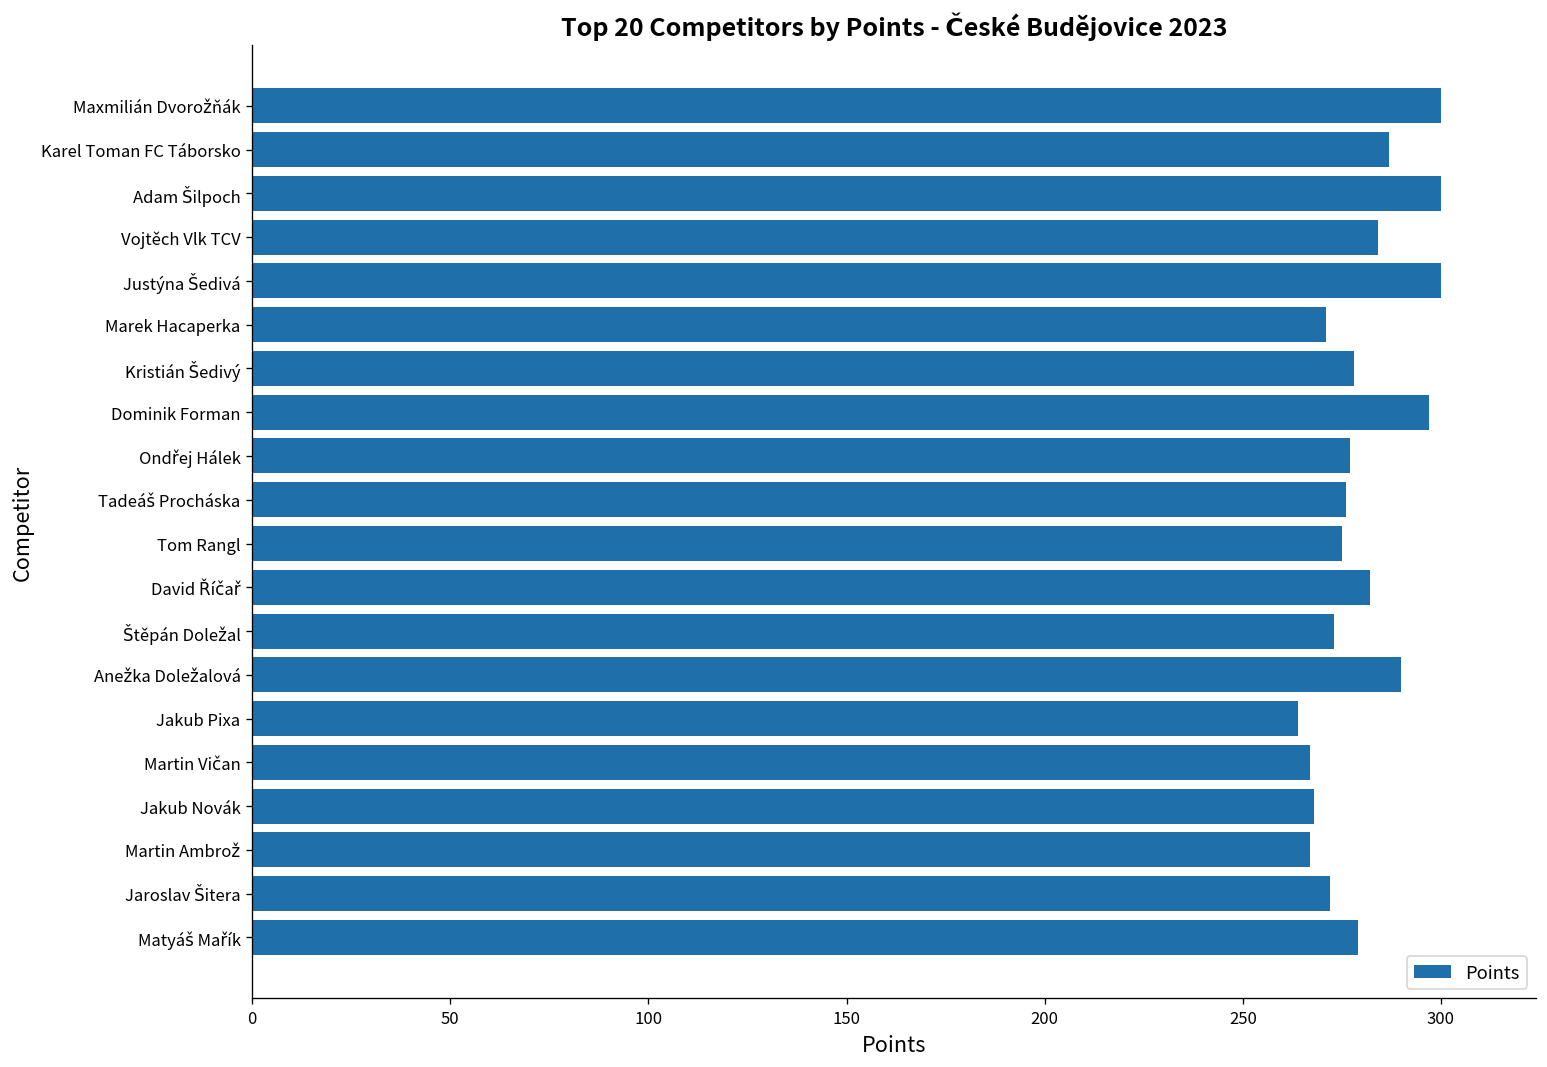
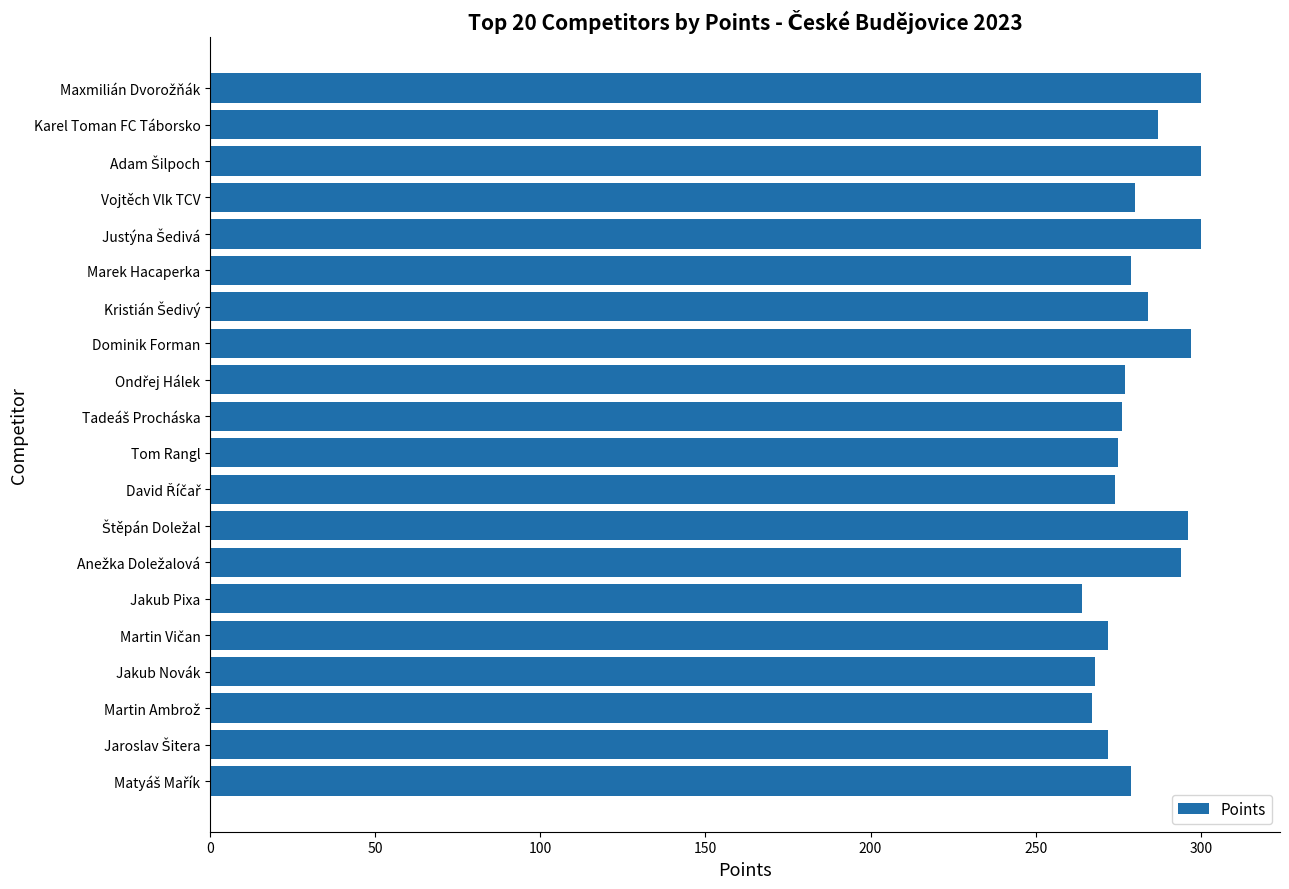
Vojtěch Vlk TCV: 284 -> 280
Marek Hacaperka: 271 -> 279
Kristián Šedivý: 278 -> 284
David Říčař: 282 -> 274
Štěpán Doležal: 273 -> 296
Anežka Doležalová: 290 -> 294
Martin Vičan: 267 -> 272
